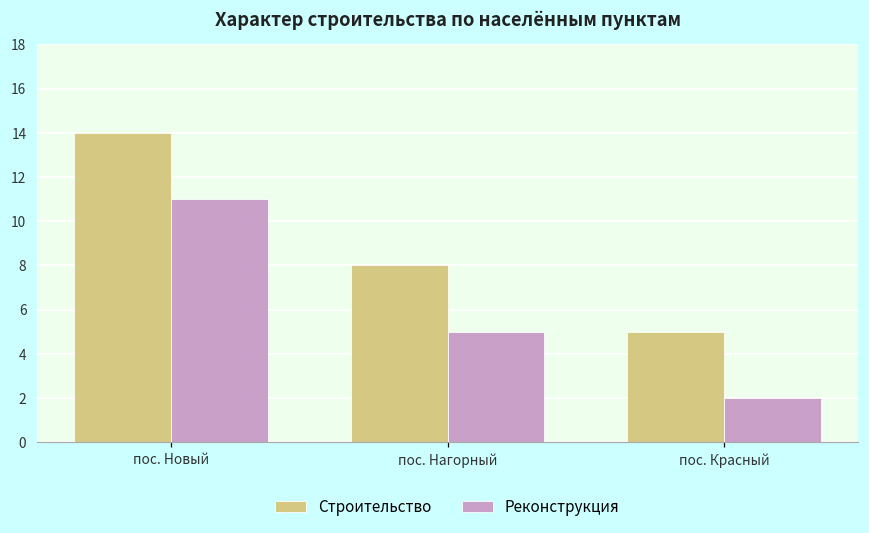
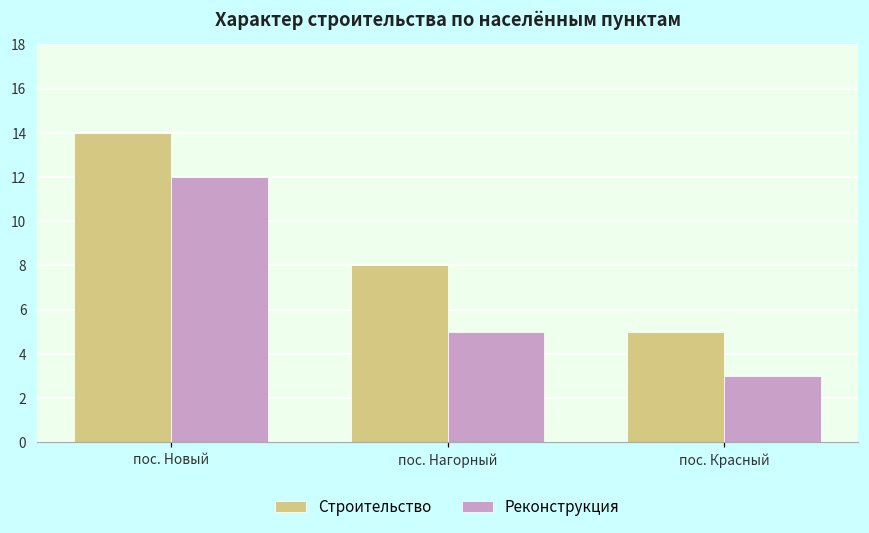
Реконструкция, пос. Новый: 11 -> 12
Реконструкция, пос. Красный: 2 -> 3
